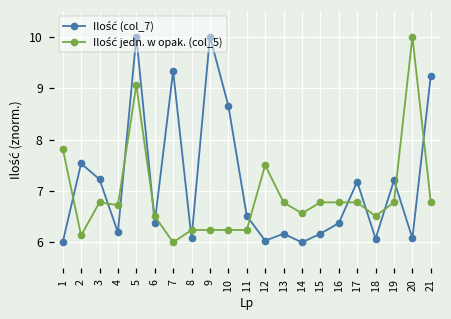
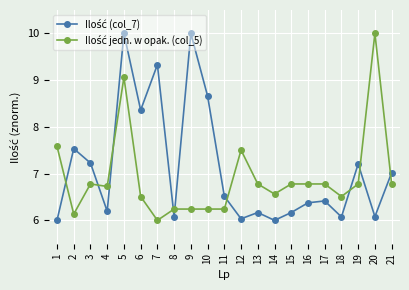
Ilość jedn. w opak. (col_5), 1: 7.8 -> 7.6
Ilość (col_7), 6: 6.4 -> 8.4
Ilość (col_7), 17: 7.2 -> 6.4
Ilość (col_7), 21: 9.2 -> 7.0
